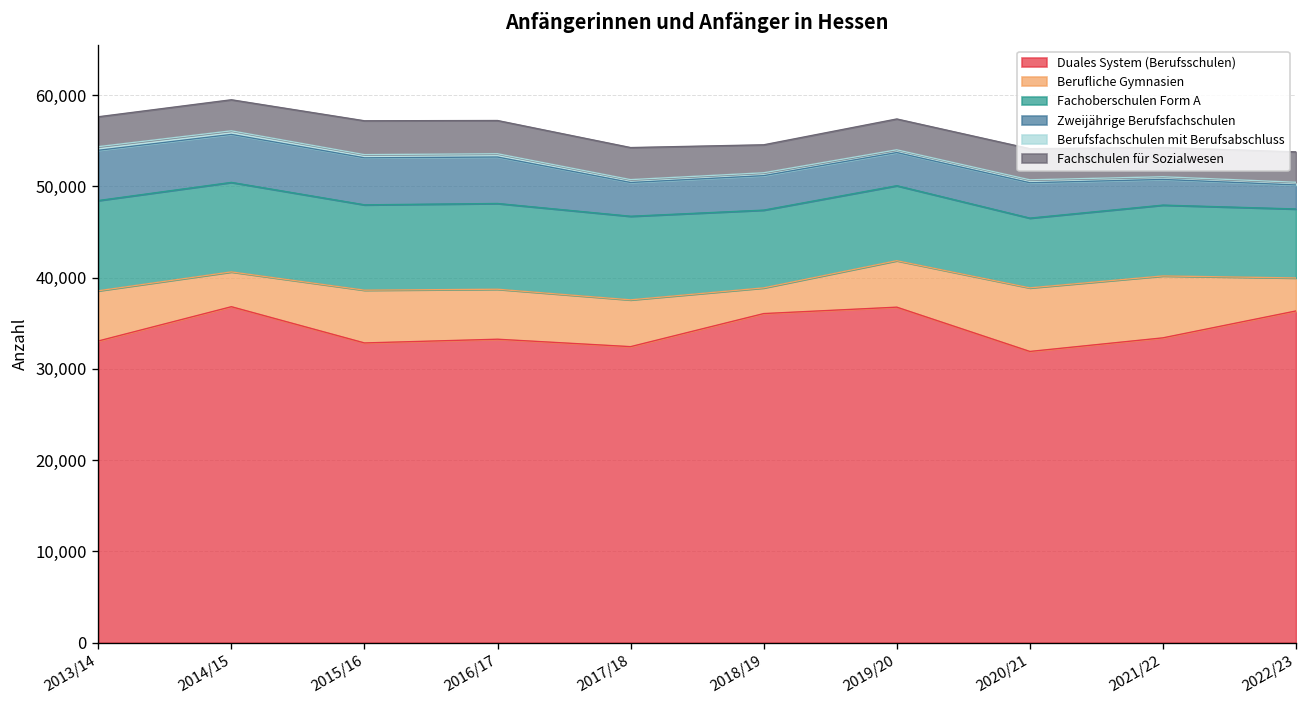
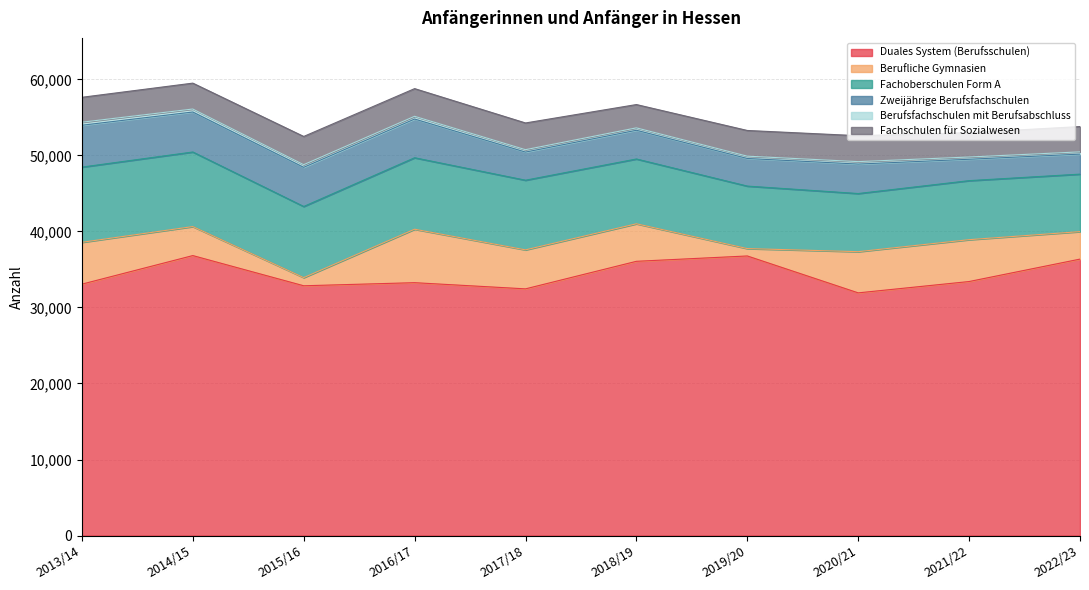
Berufliche Gymnasien, 2015/16: 6,000 -> 1,000
Berufliche Gymnasien, 2016/17: 5,000 -> 7,000
Berufliche Gymnasien, 2018/19: 3,000 -> 5,000
Berufliche Gymnasien, 2019/20: 5,000 -> 1,000
Berufliche Gymnasien, 2020/21: 7,000 -> 5,000
Berufliche Gymnasien, 2021/22: 7,000 -> 6,000
